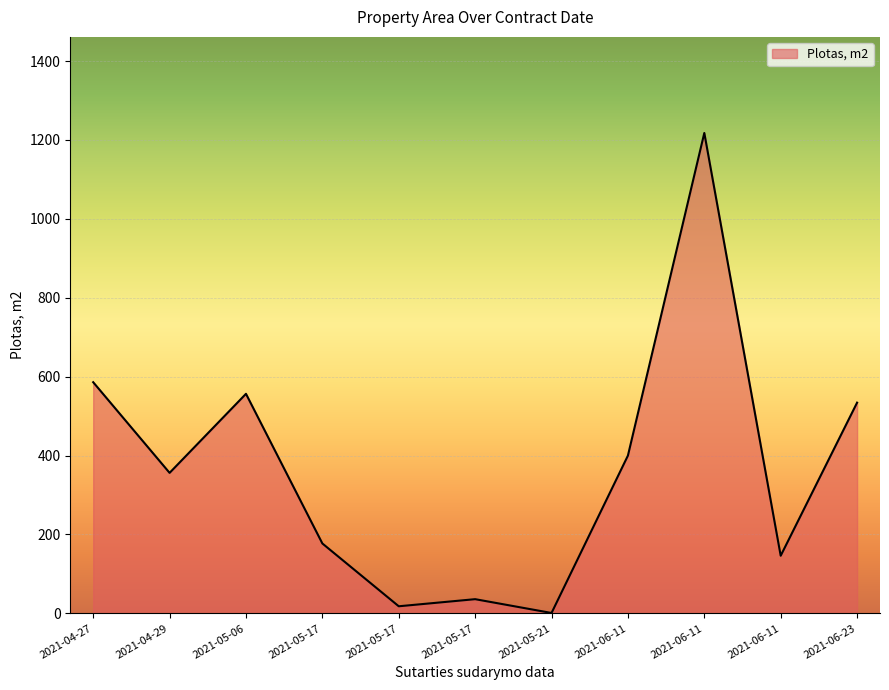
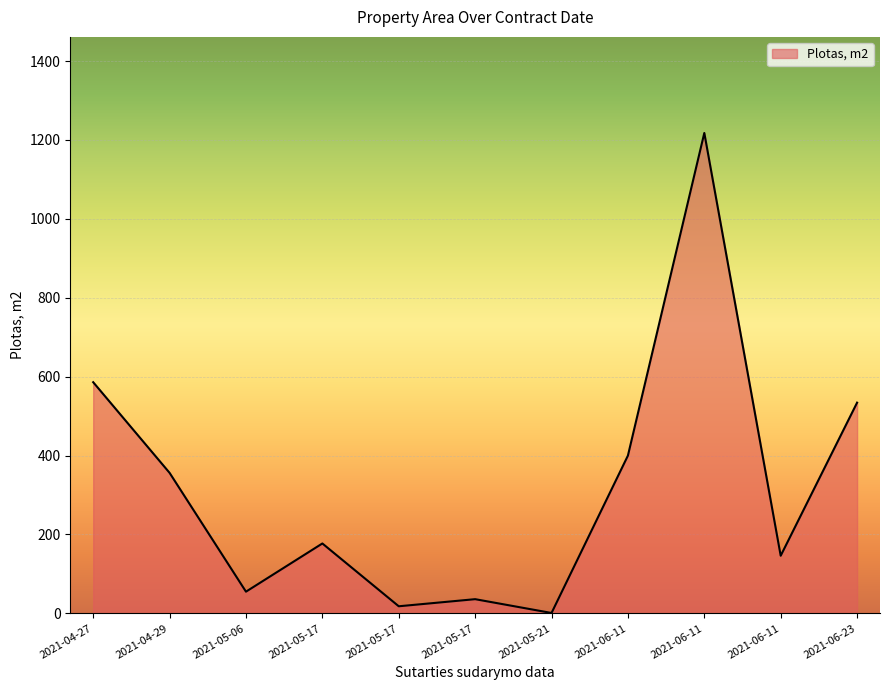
2021-05-06: 560 -> 60
